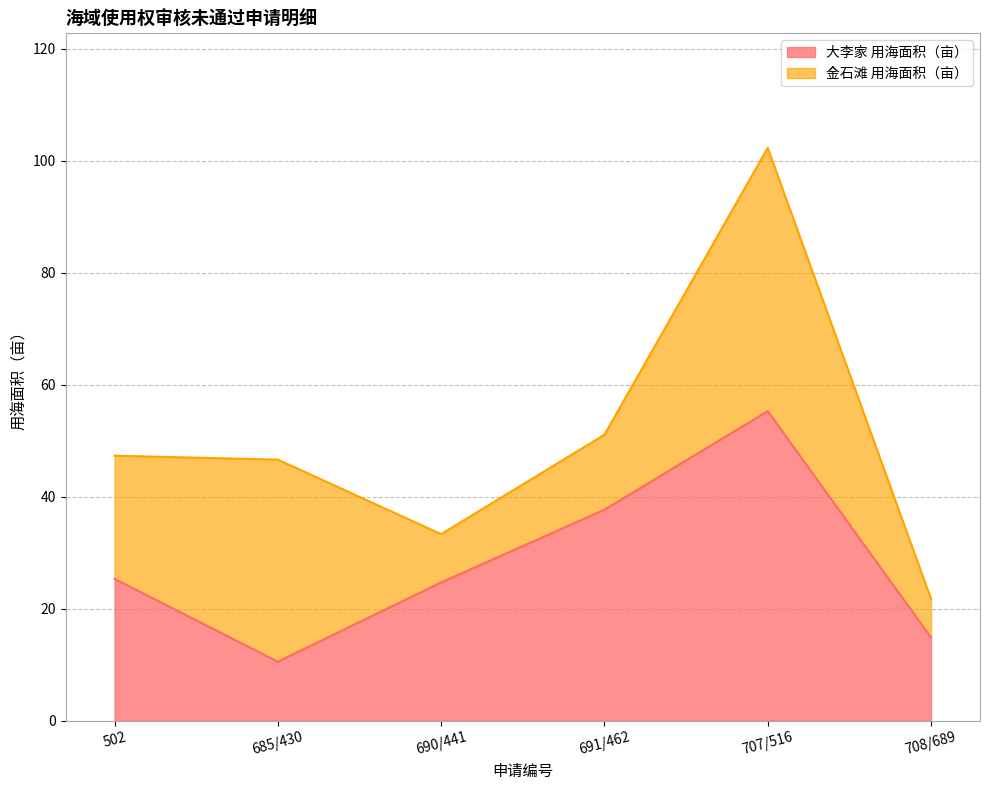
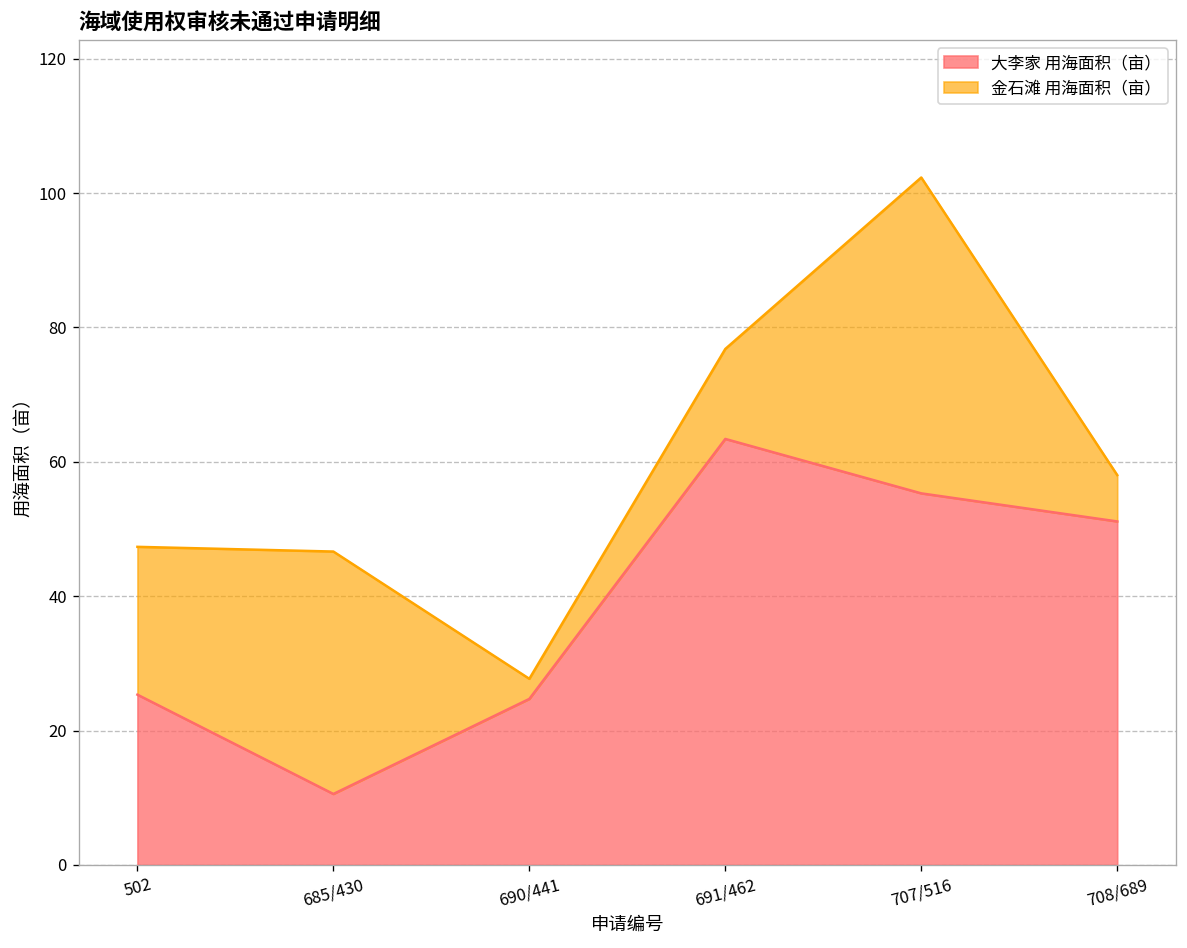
金石滩 用海面积（亩）, 690/441: 9 -> 3
大李家 用海面积（亩）, 691/462: 38 -> 63
大李家 用海面积（亩）, 708/689: 15 -> 51
